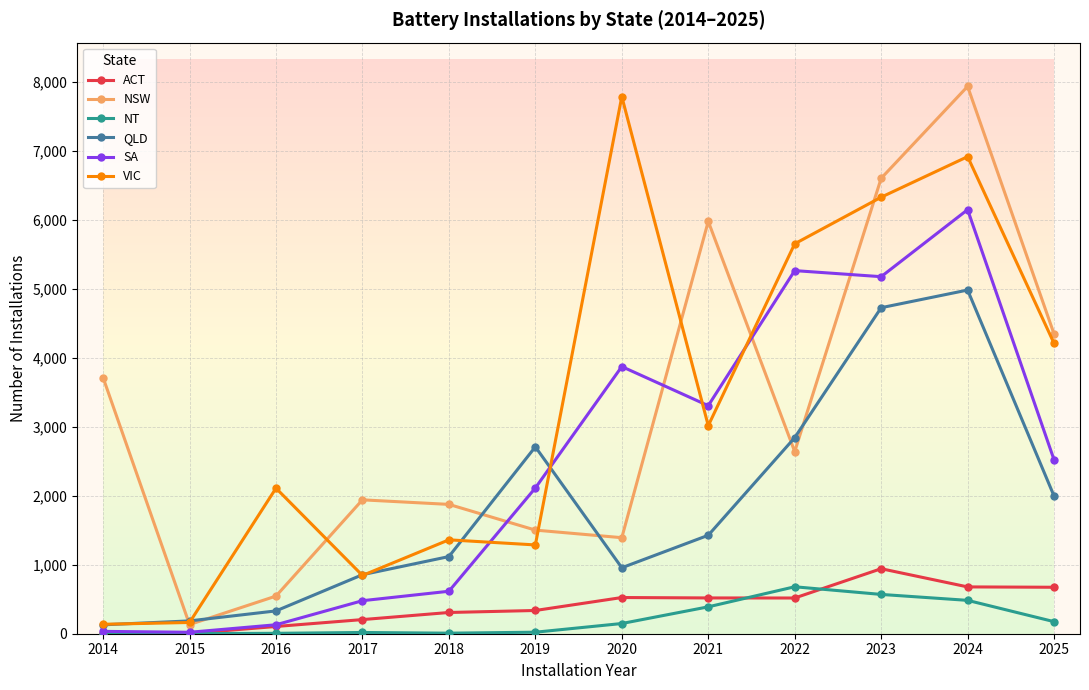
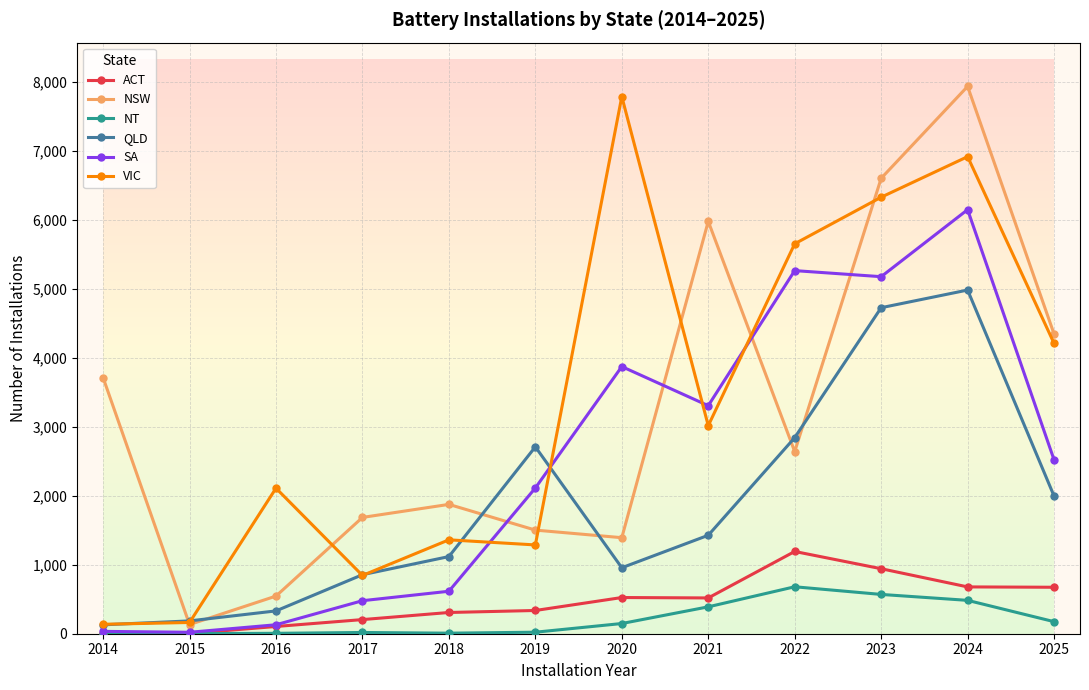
NSW, 2017: 1,900 -> 1,700
ACT, 2022: 500 -> 1,200
